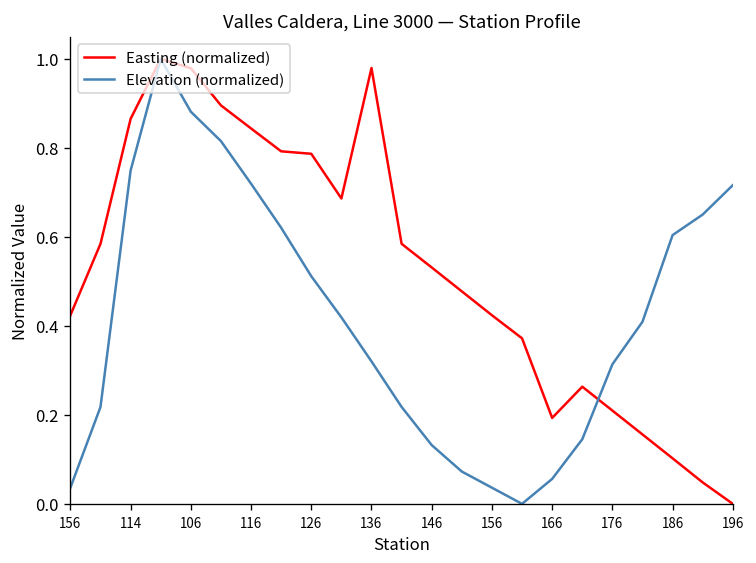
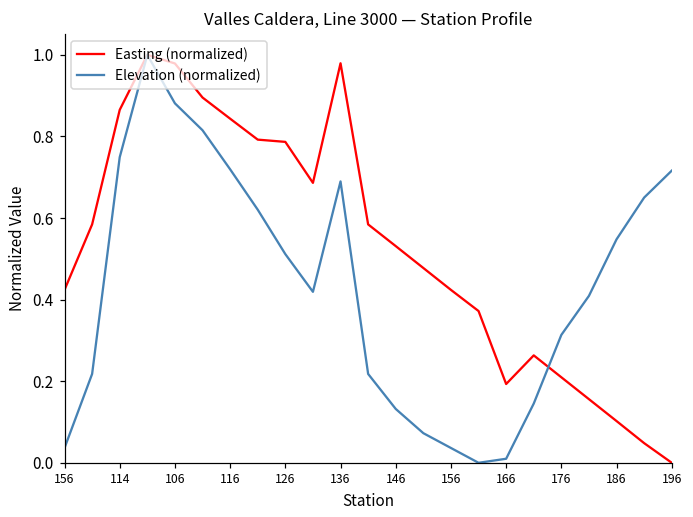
Elevation (normalized), 136: 0.32 -> 0.69
Elevation (normalized), 166: 0.06 -> 0.01
Elevation (normalized), 186: 0.60 -> 0.55
